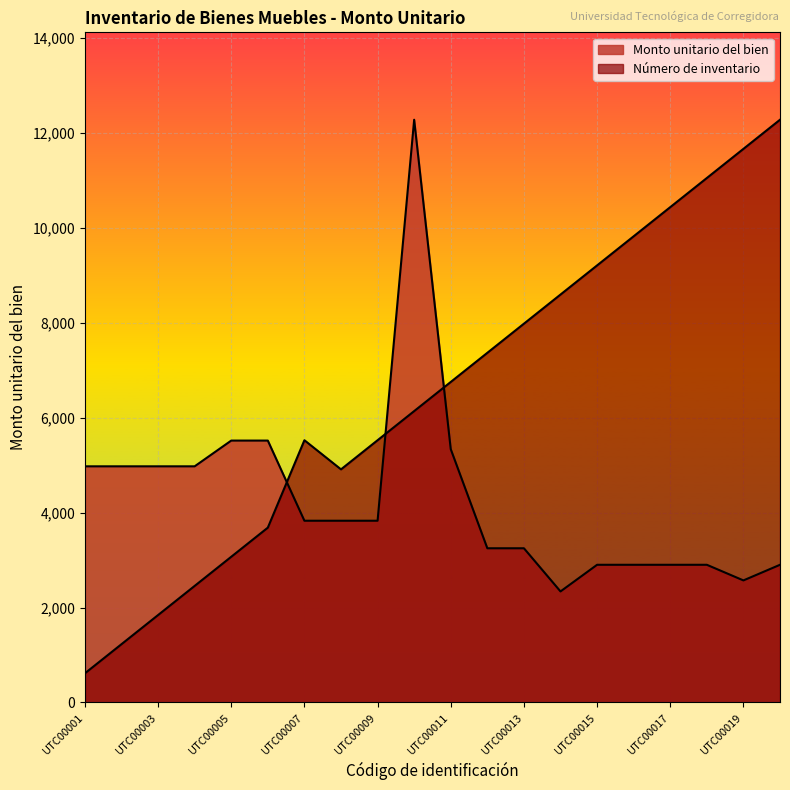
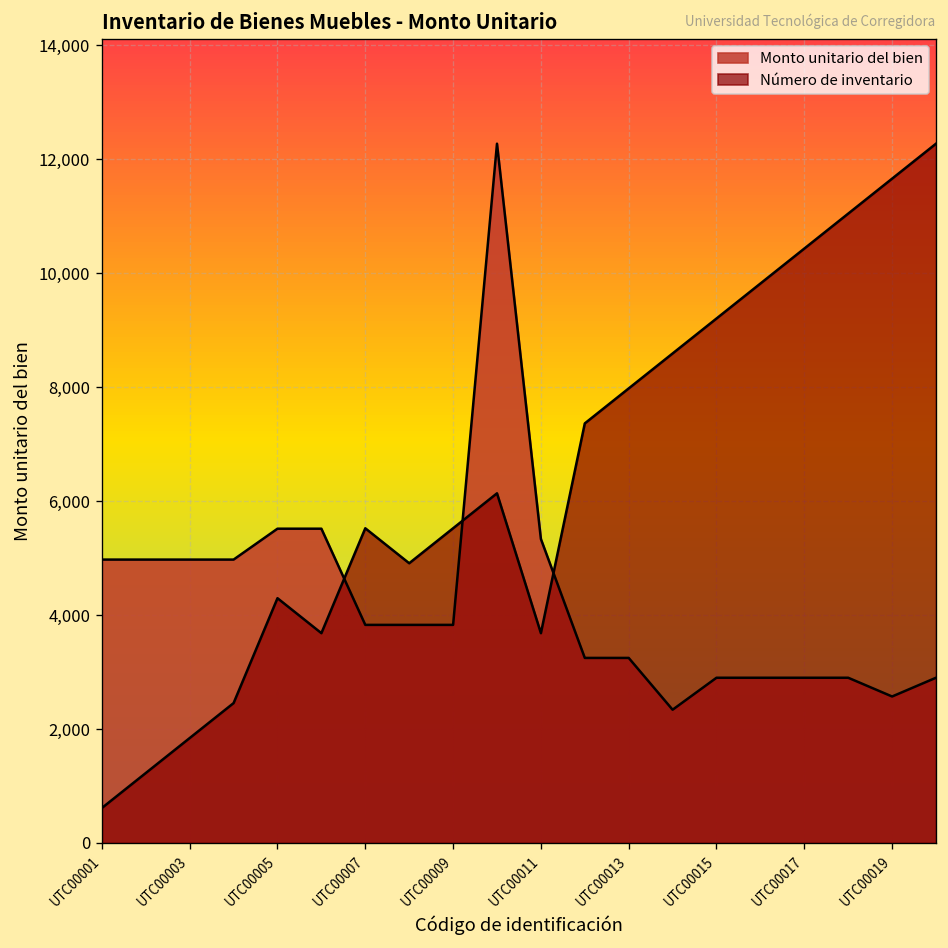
Número de inventario, UTC00005: 3,100 -> 4,300
Número de inventario, UTC00011: 6,800 -> 3,700
